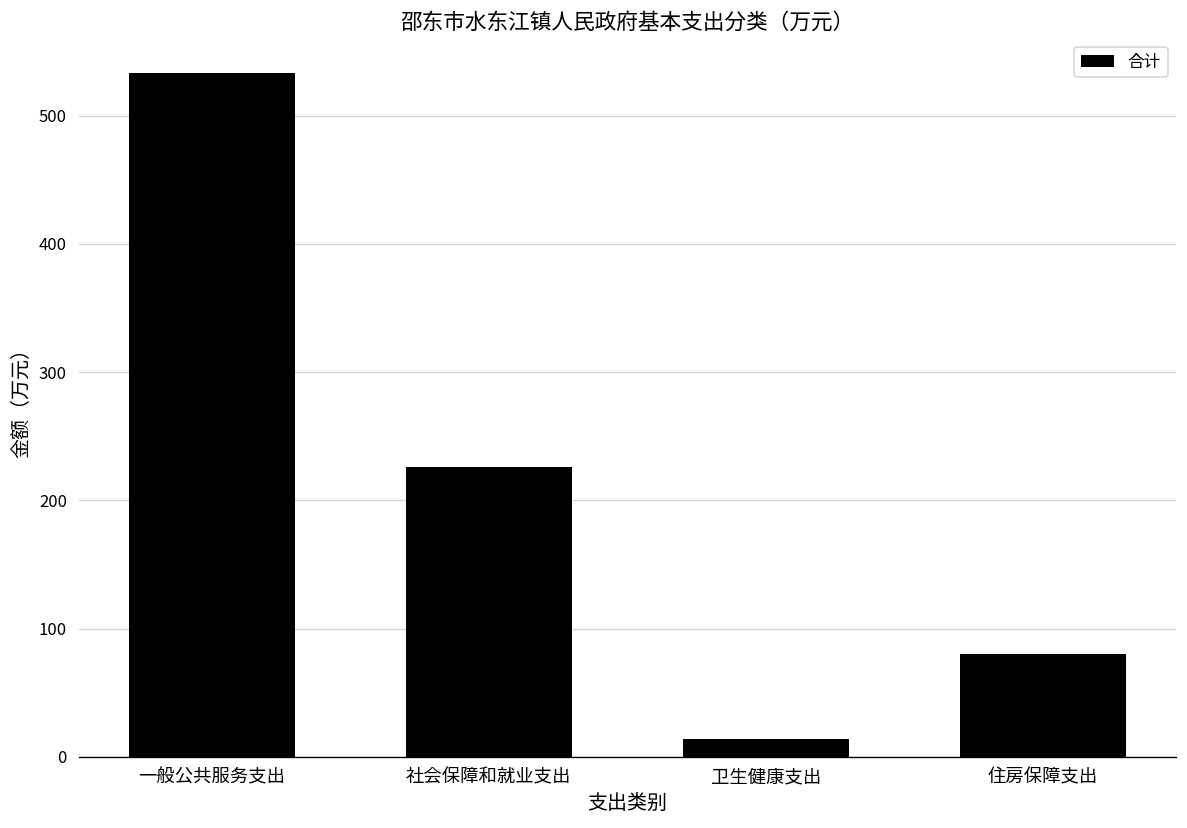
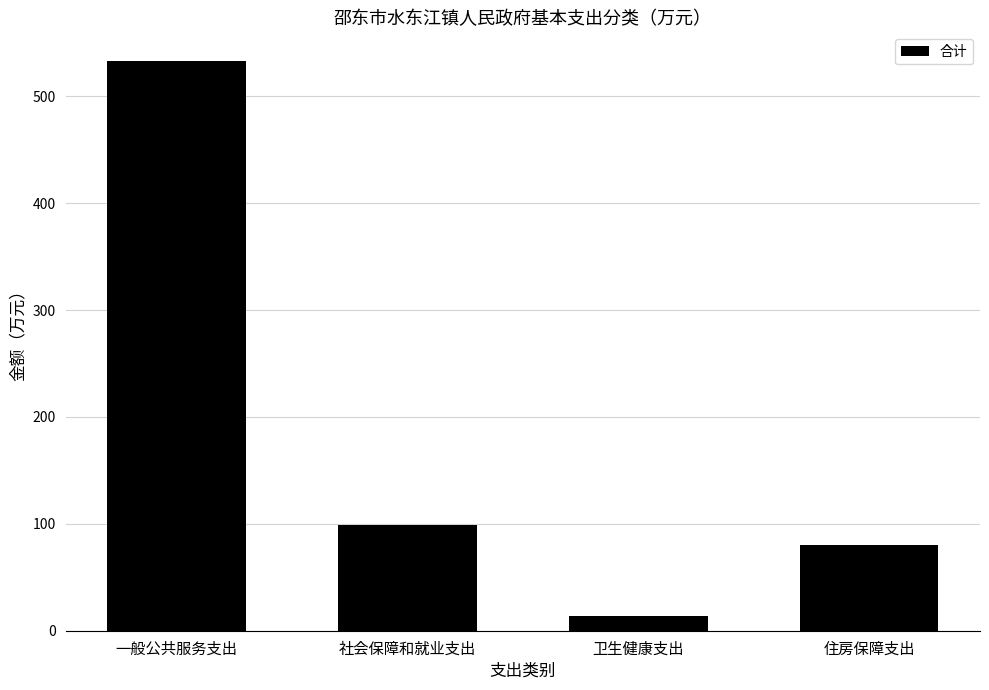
社会保障和就业支出: 226 -> 99
